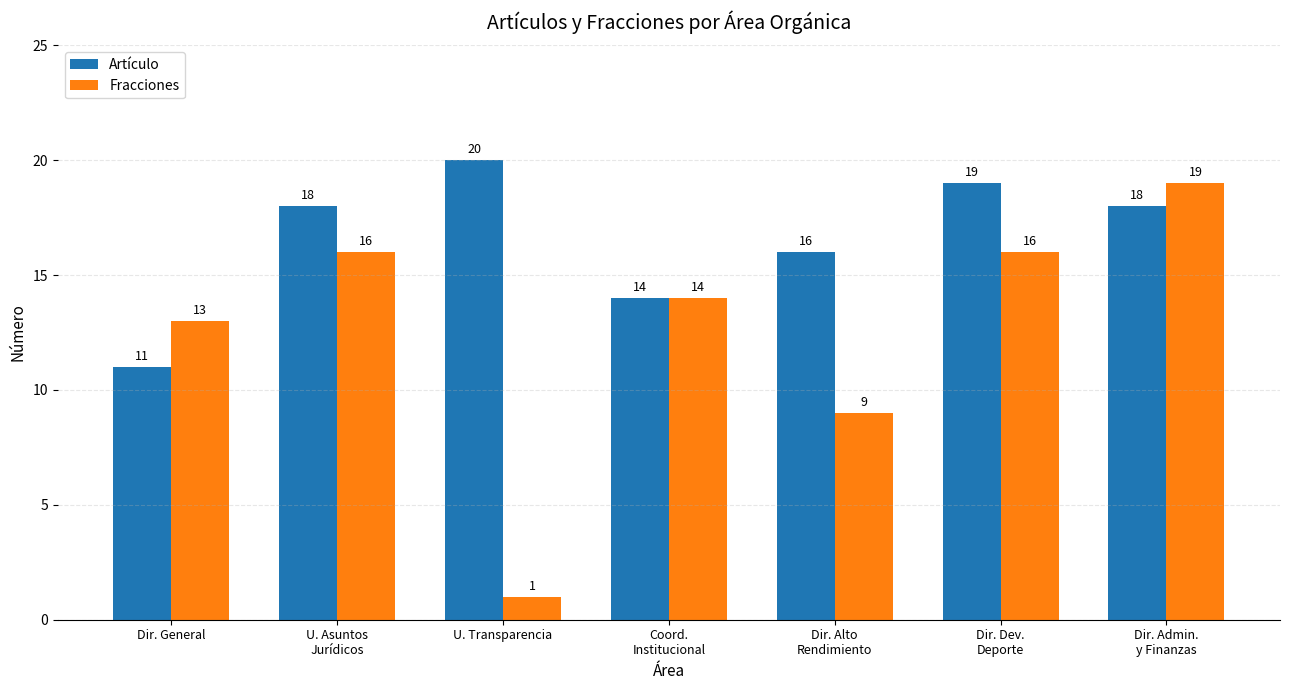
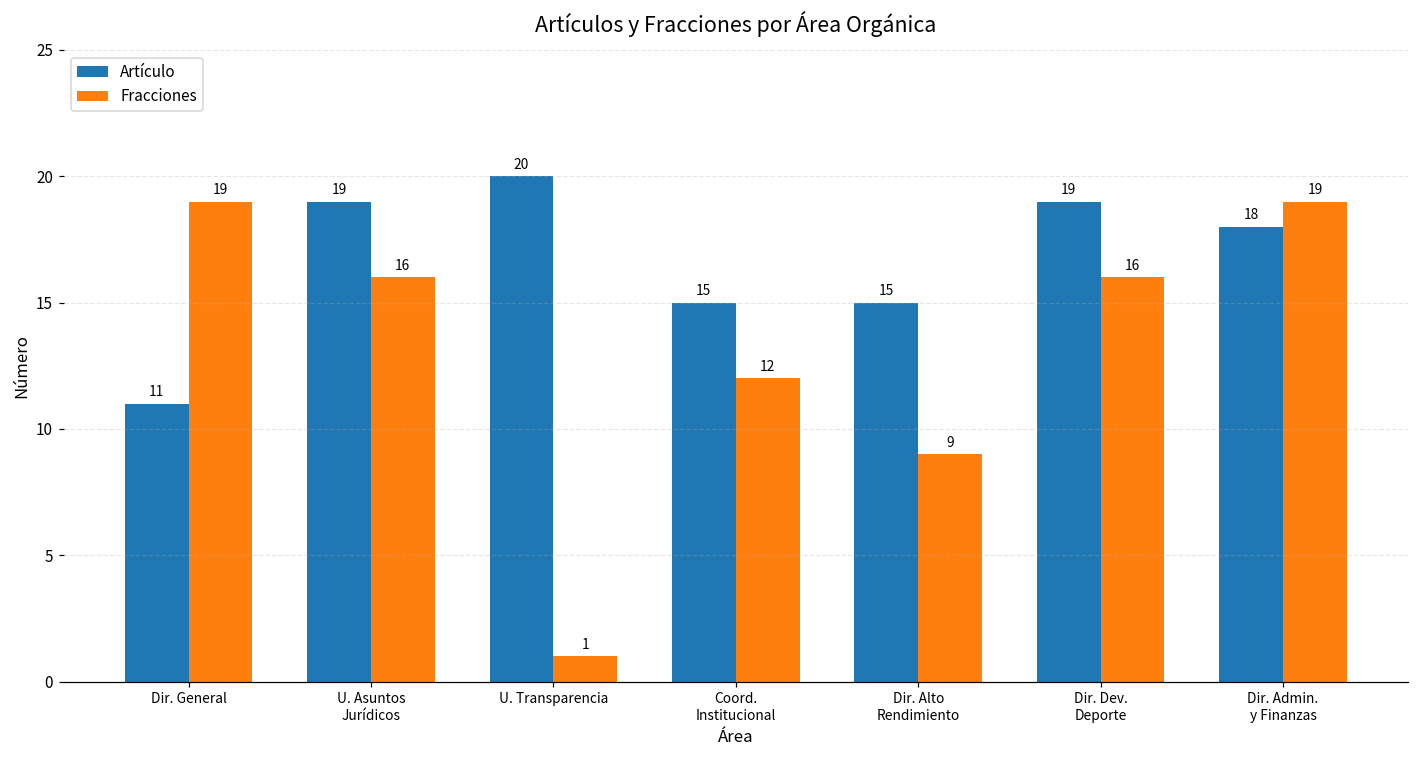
Fracciones, Dir. General: 13 -> 19
Artículo, U. Asuntos Jurídicos: 18 -> 19
Artículo, Coord. Institucional: 14 -> 15
Fracciones, Coord. Institucional: 14 -> 12
Artículo, Dir. Alto Rendimiento: 16 -> 15
